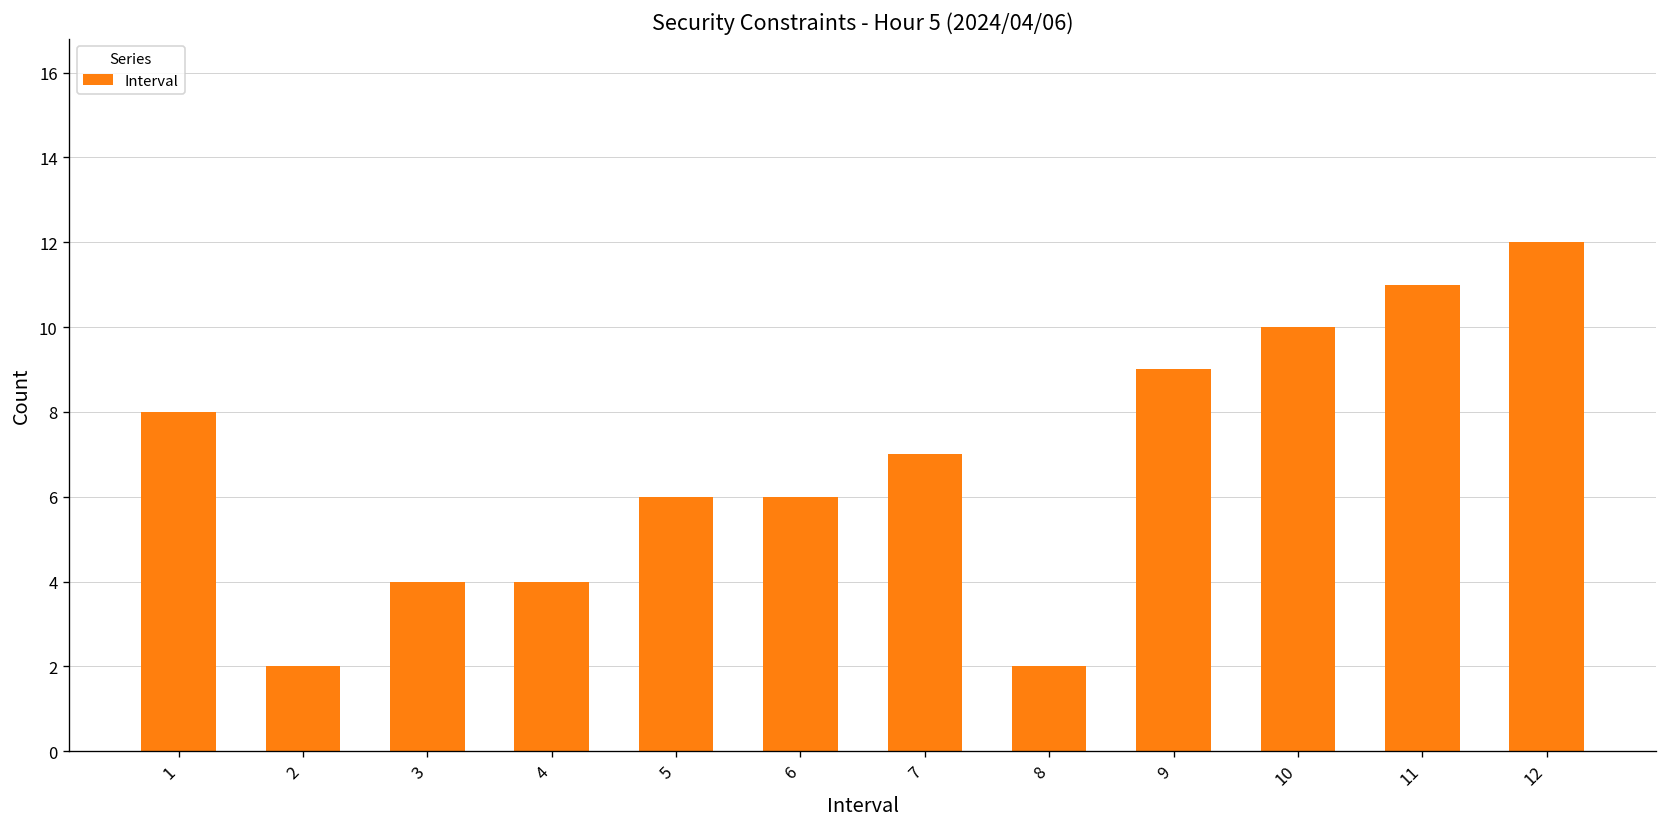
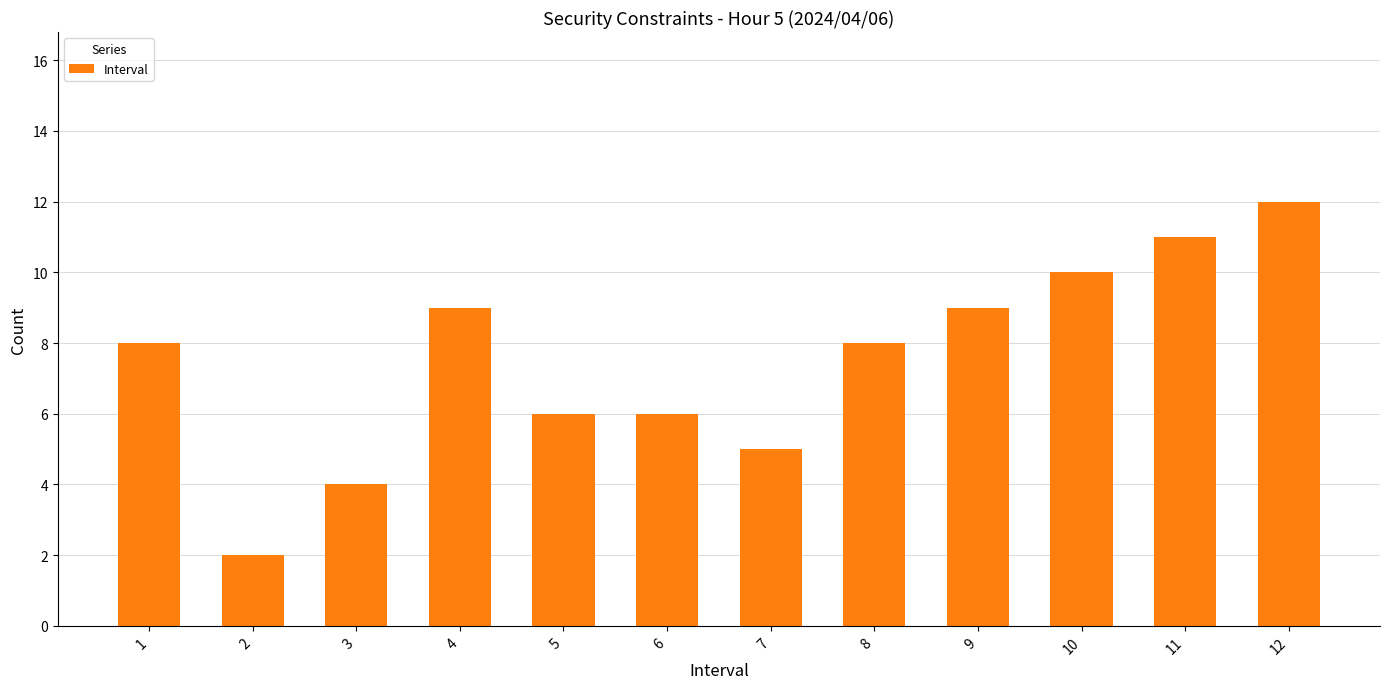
4: 4 -> 9
7: 7 -> 5
8: 2 -> 8
